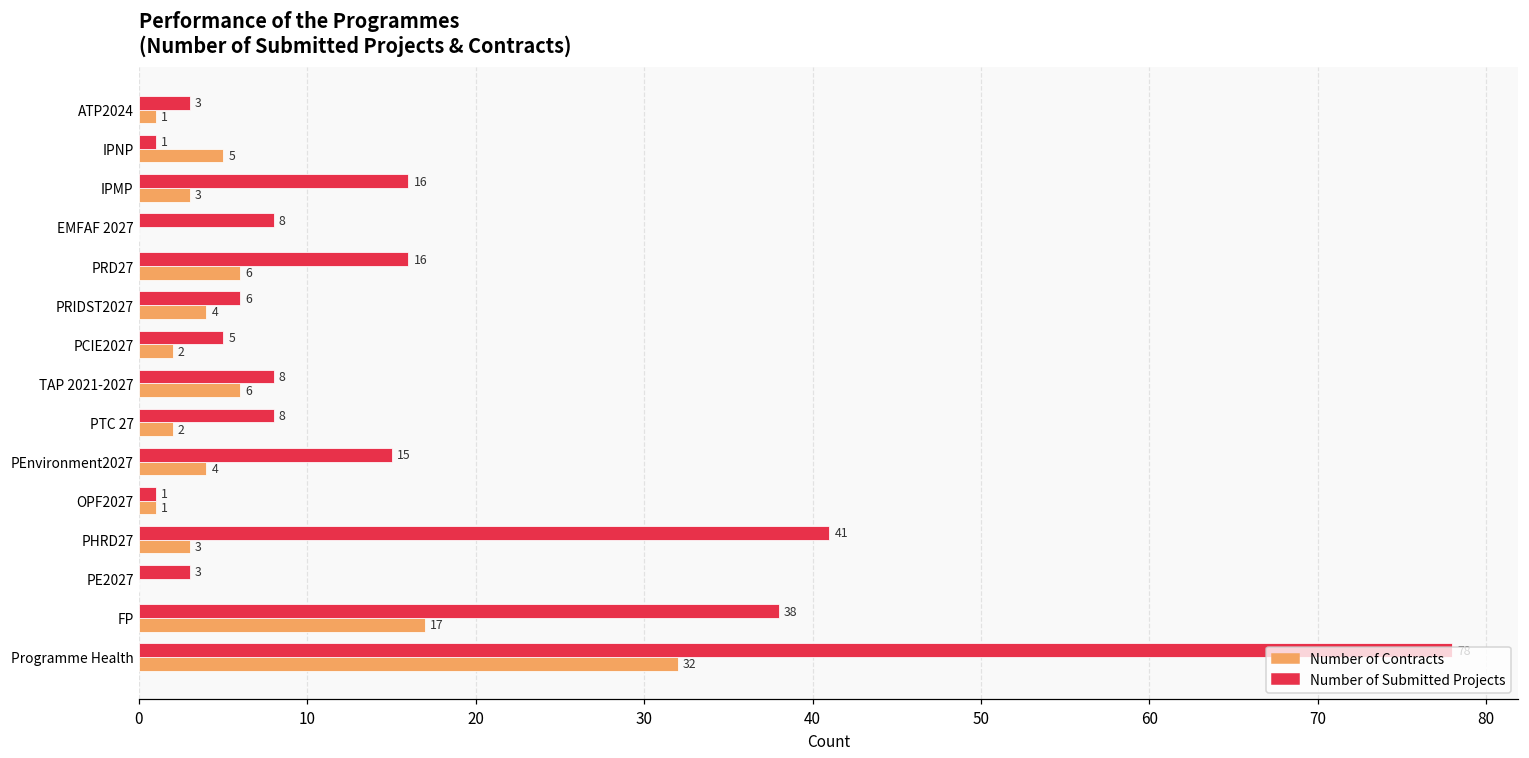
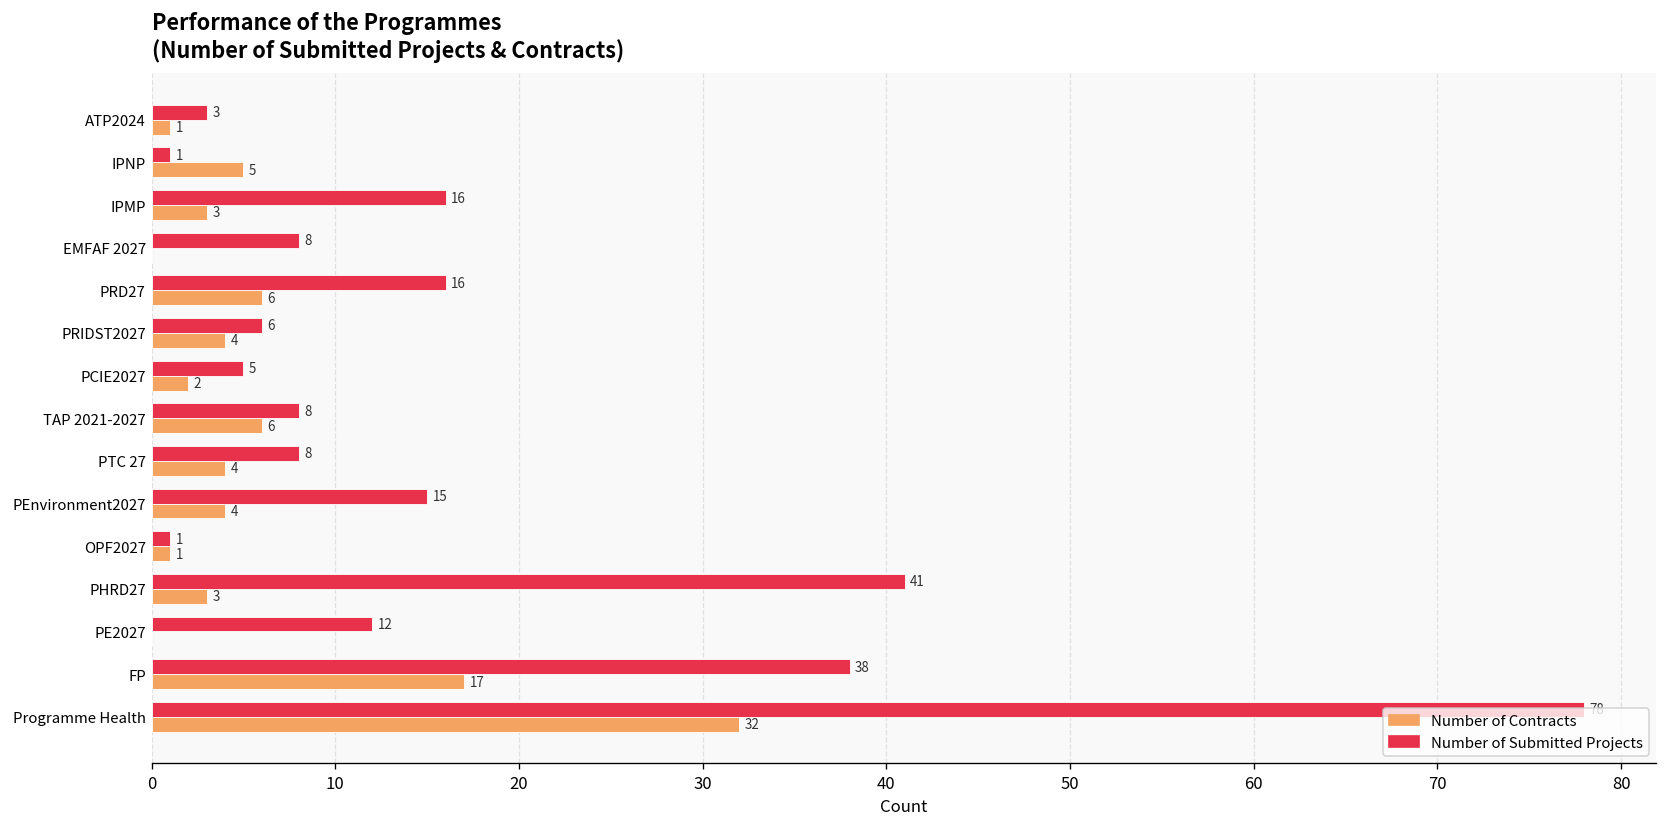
Number of Contracts, PTC 27: 2 -> 4
Number of Submitted Projects, PE2027: 3 -> 12
